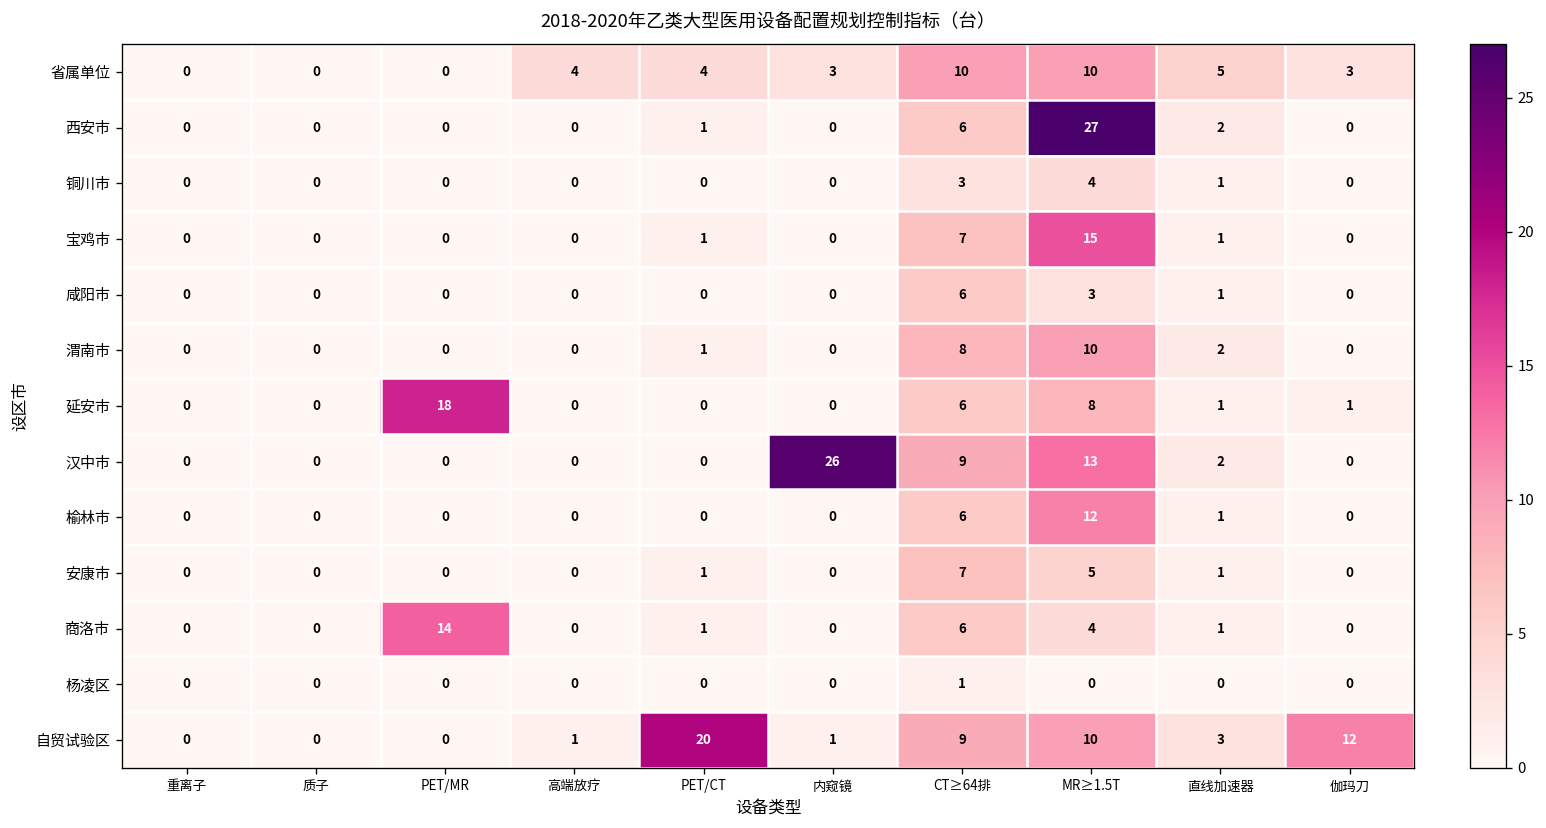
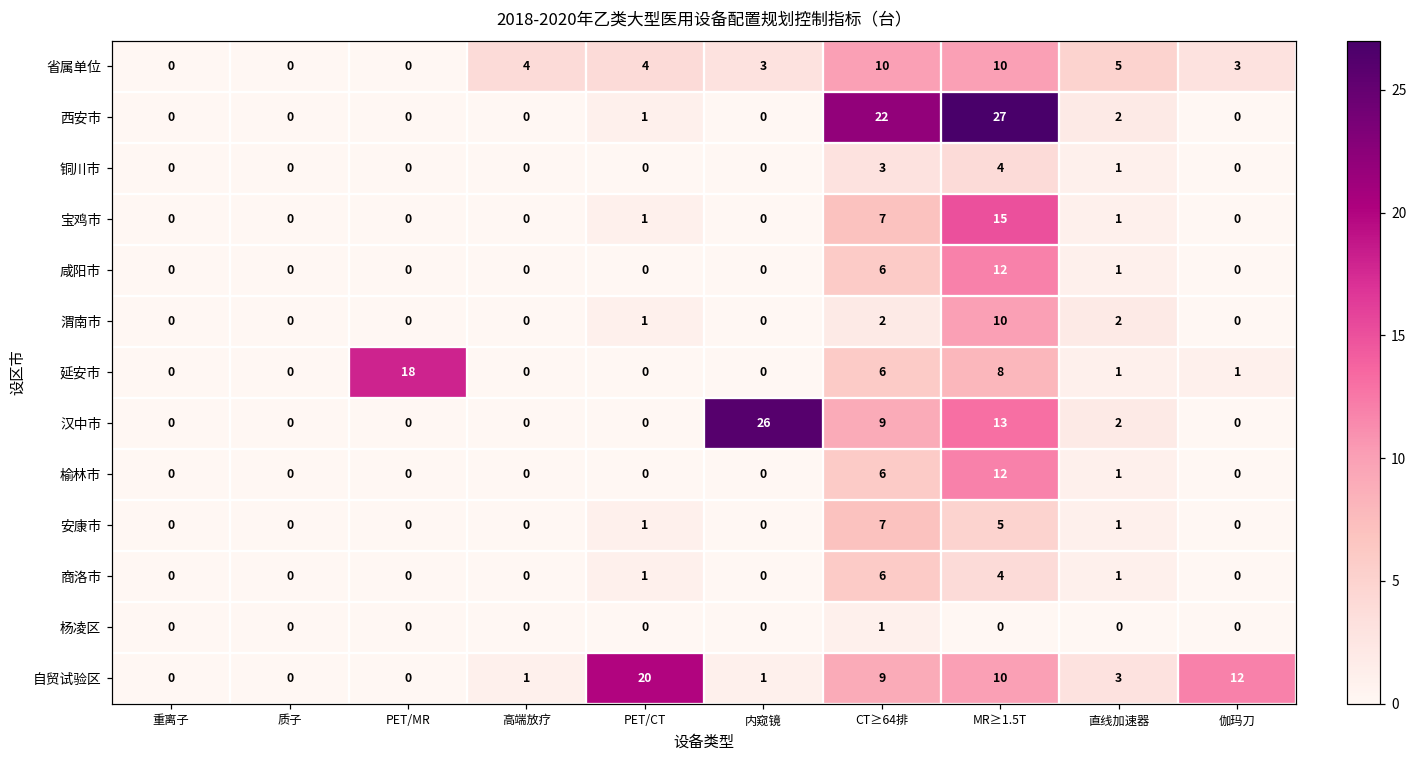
西安市, CT≥64排: 6 -> 22
咸阳市, MR≥1.5T: 3 -> 12
渭南市, CT≥64排: 8 -> 2
商洛市, PET/MR: 14 -> 0
